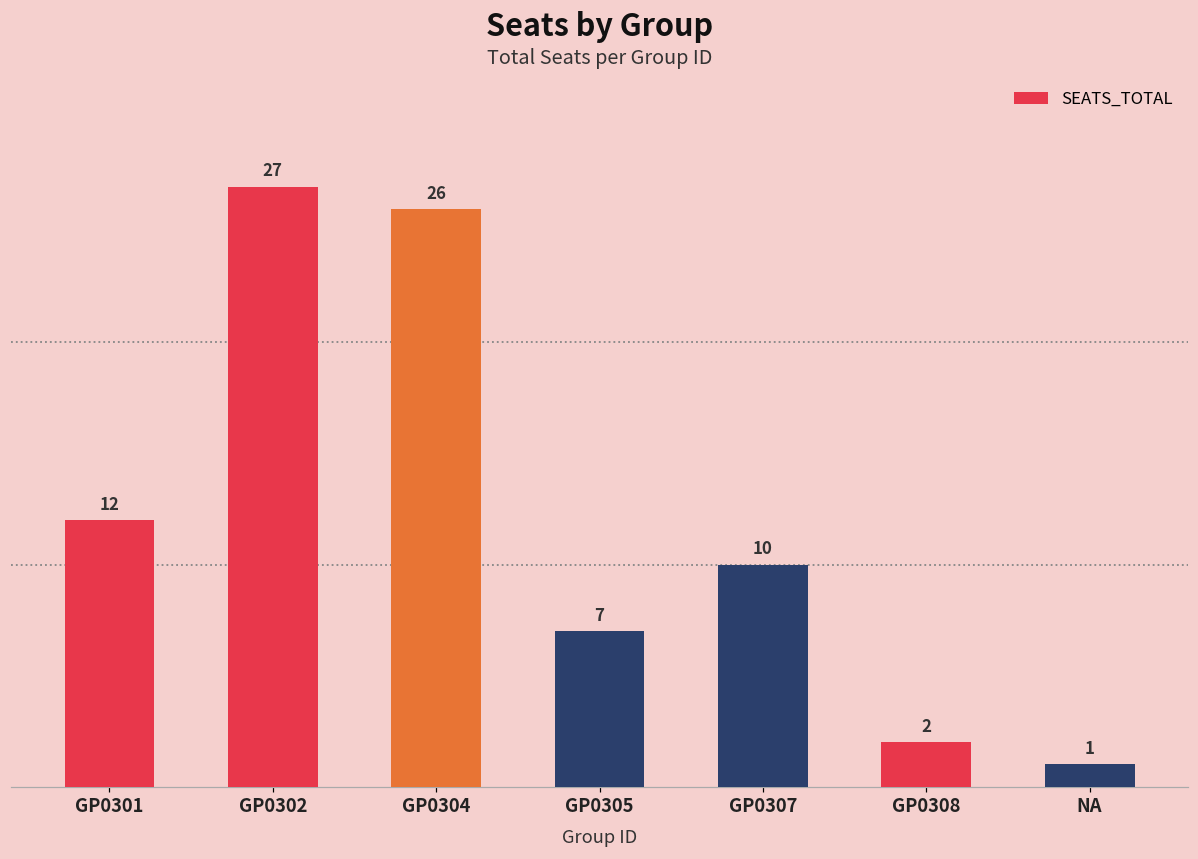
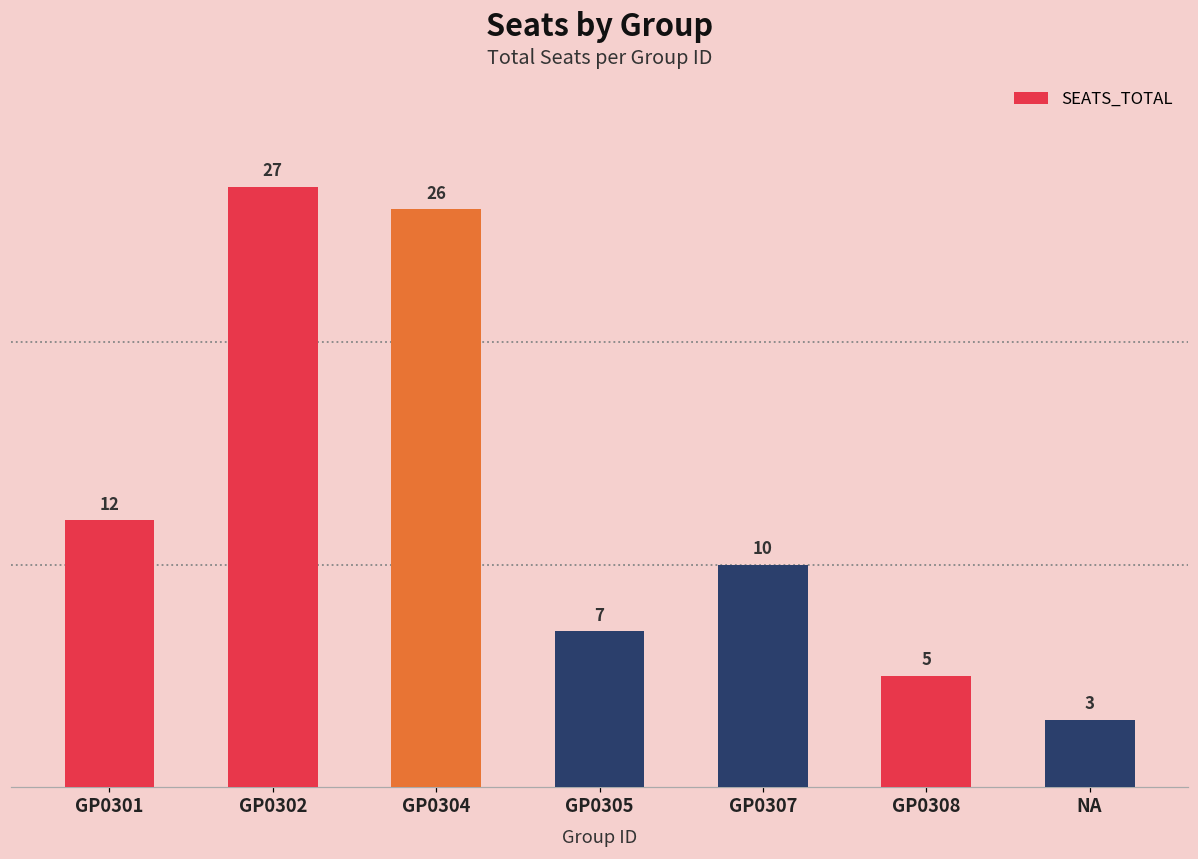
GP0308: 2 -> 5
NA: 1 -> 3
